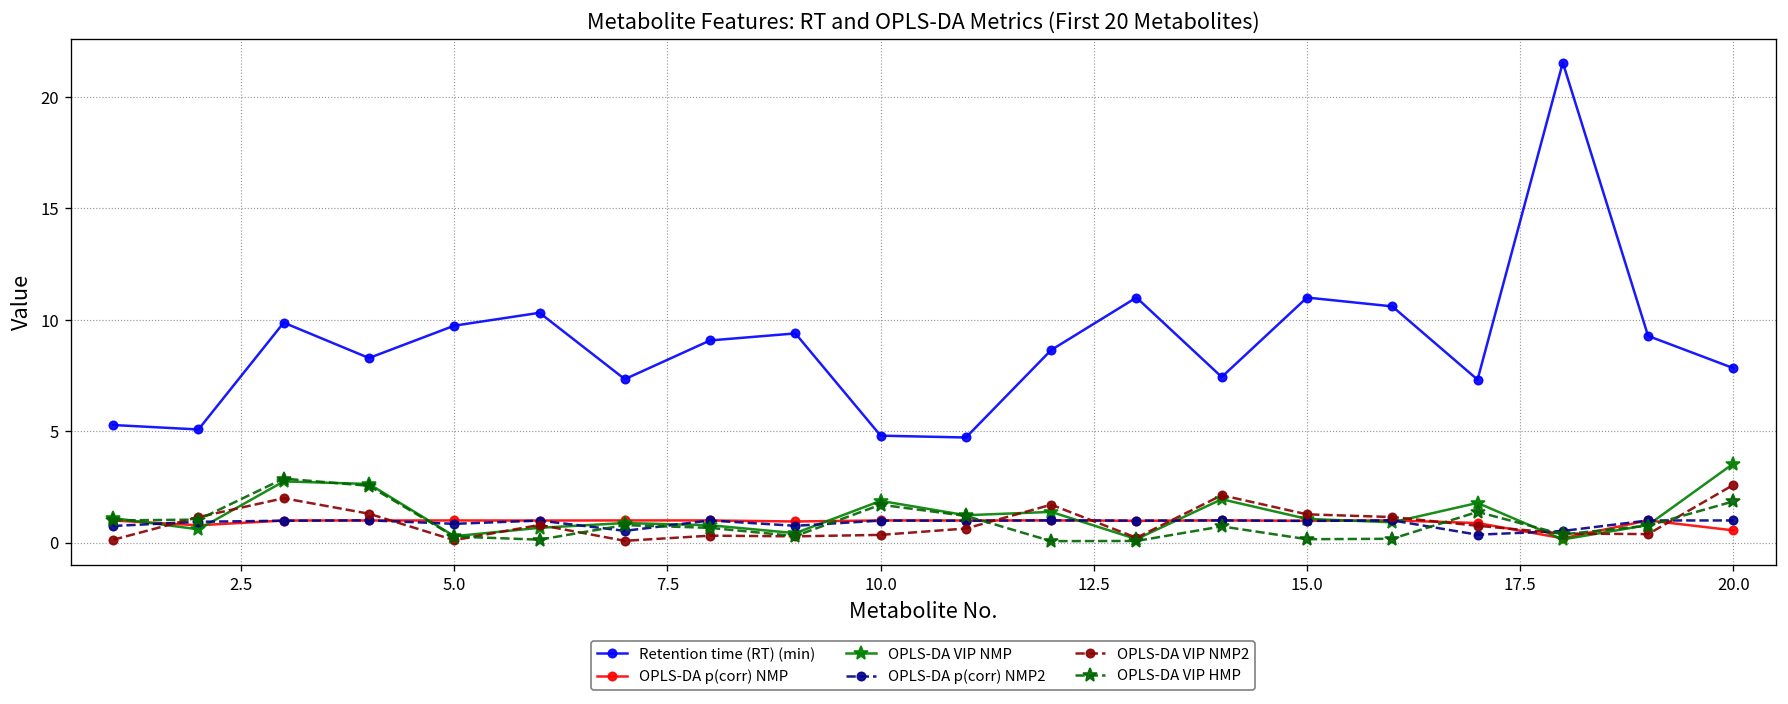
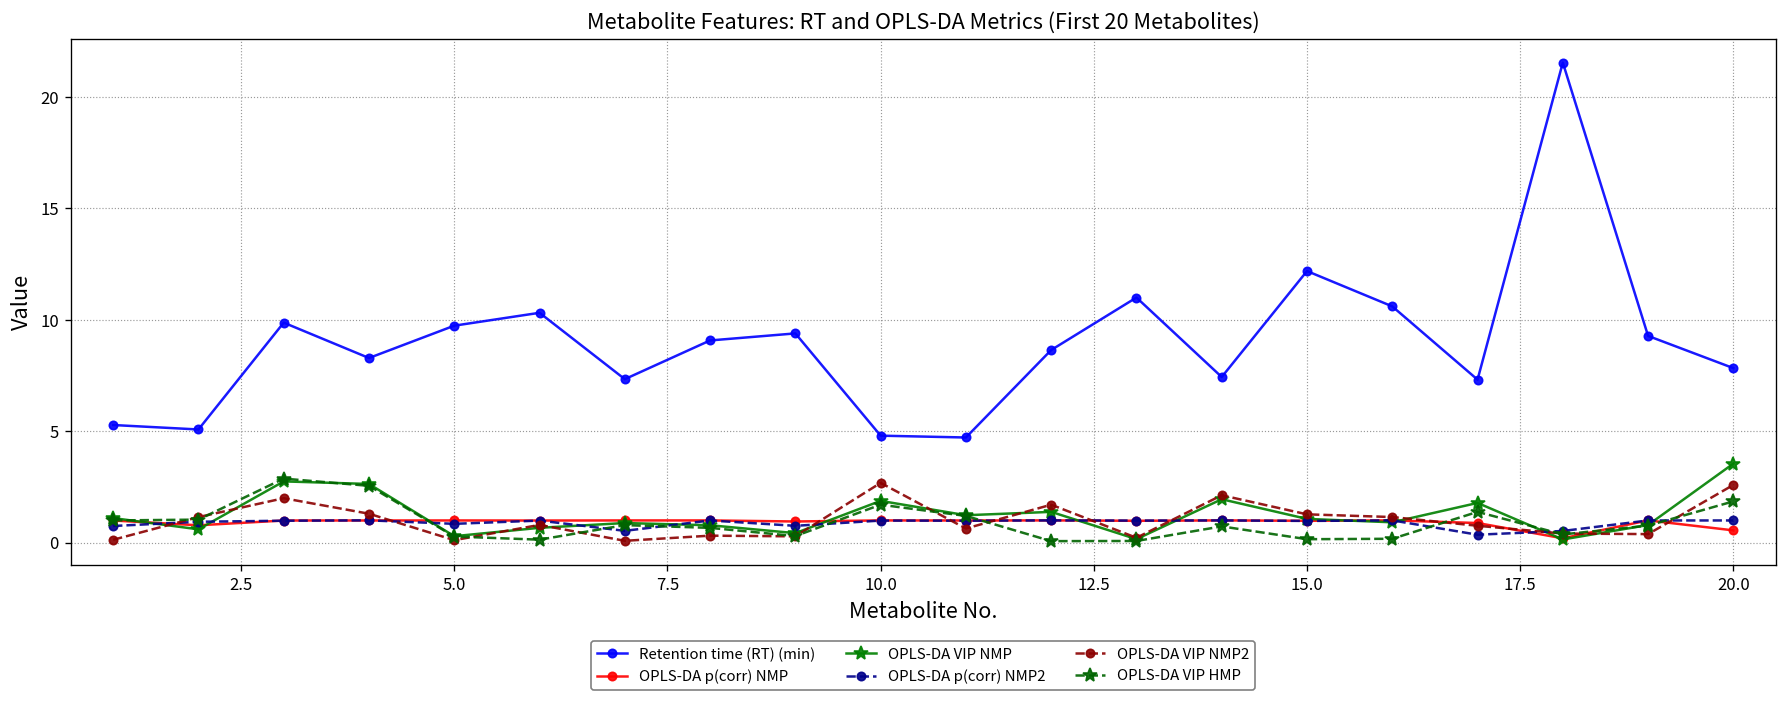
OPLS-DA VIP NMP2, 10.0: 0.3 -> 2.7
Retention time (RT) (min), 15.0: 11.0 -> 12.2
